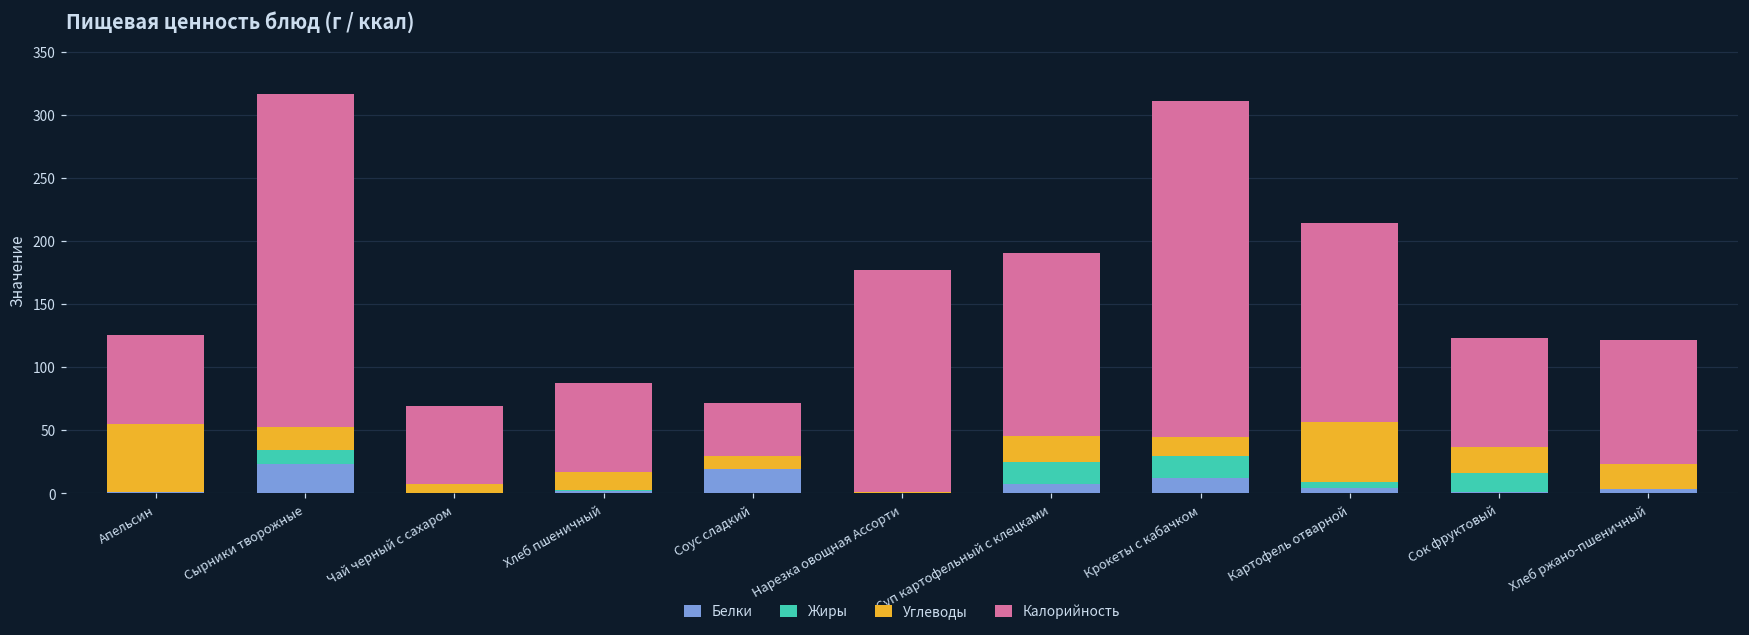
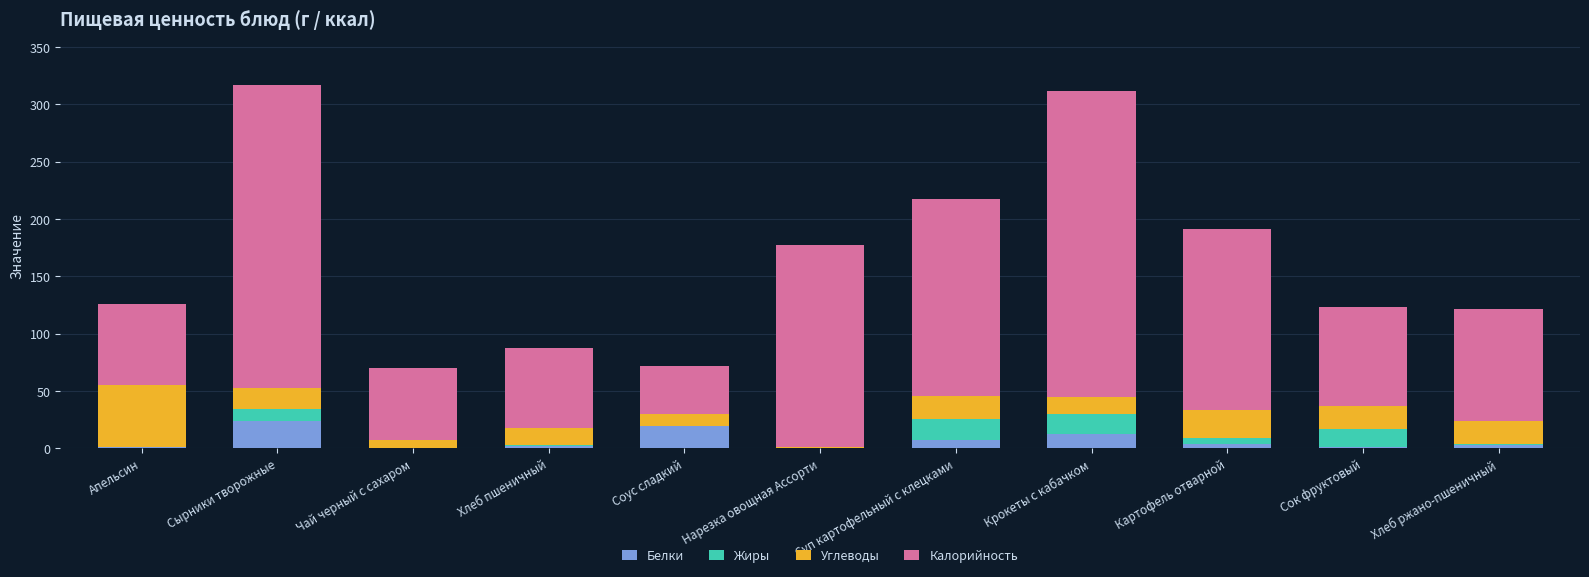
Калорийность, Суп картофельный с клецками: 145 -> 172
Углеводы, Картофель отварной: 47 -> 24
